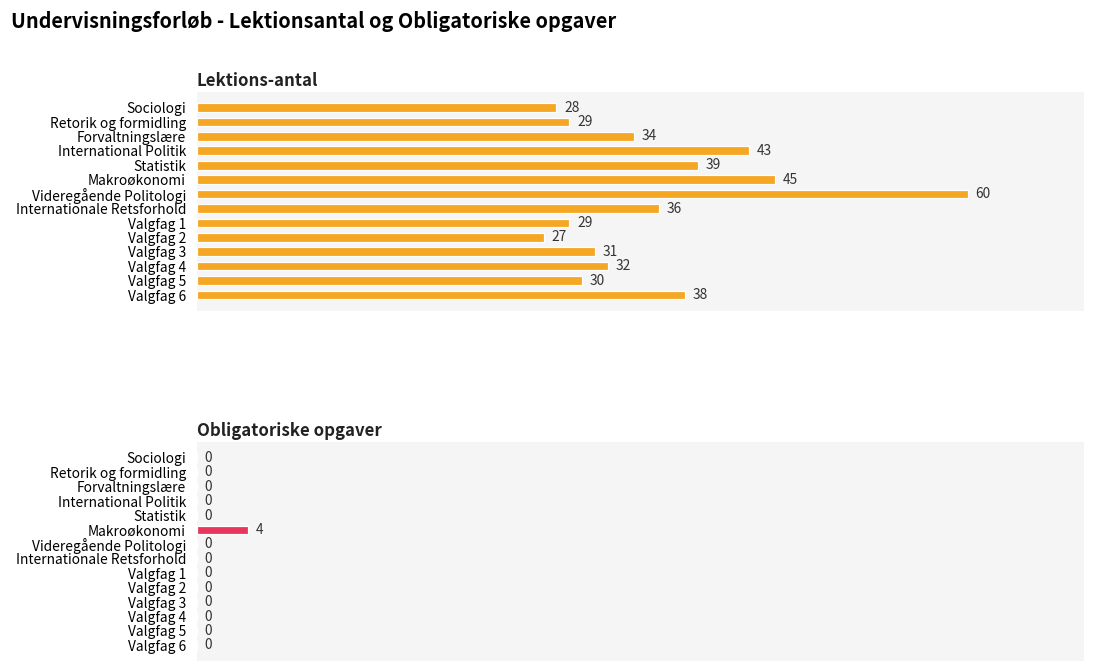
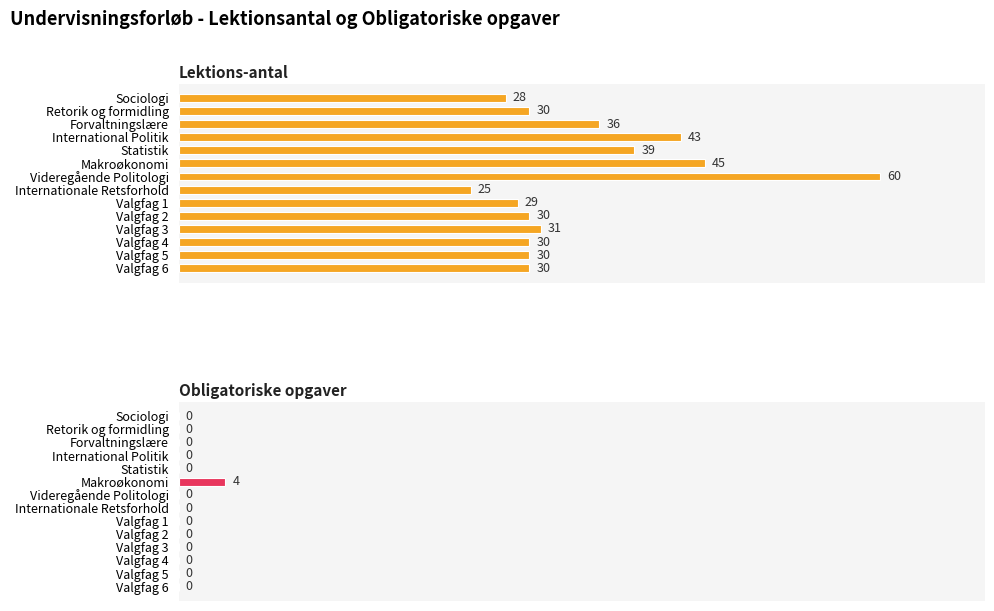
Lektions-antal, Retorik og formidling: 29 -> 30
Lektions-antal, Forvaltningslære: 34 -> 36
Lektions-antal, Internationale Retsforhold: 36 -> 25
Lektions-antal, Valgfag 2: 27 -> 30
Lektions-antal, Valgfag 4: 32 -> 30
Lektions-antal, Valgfag 6: 38 -> 30
